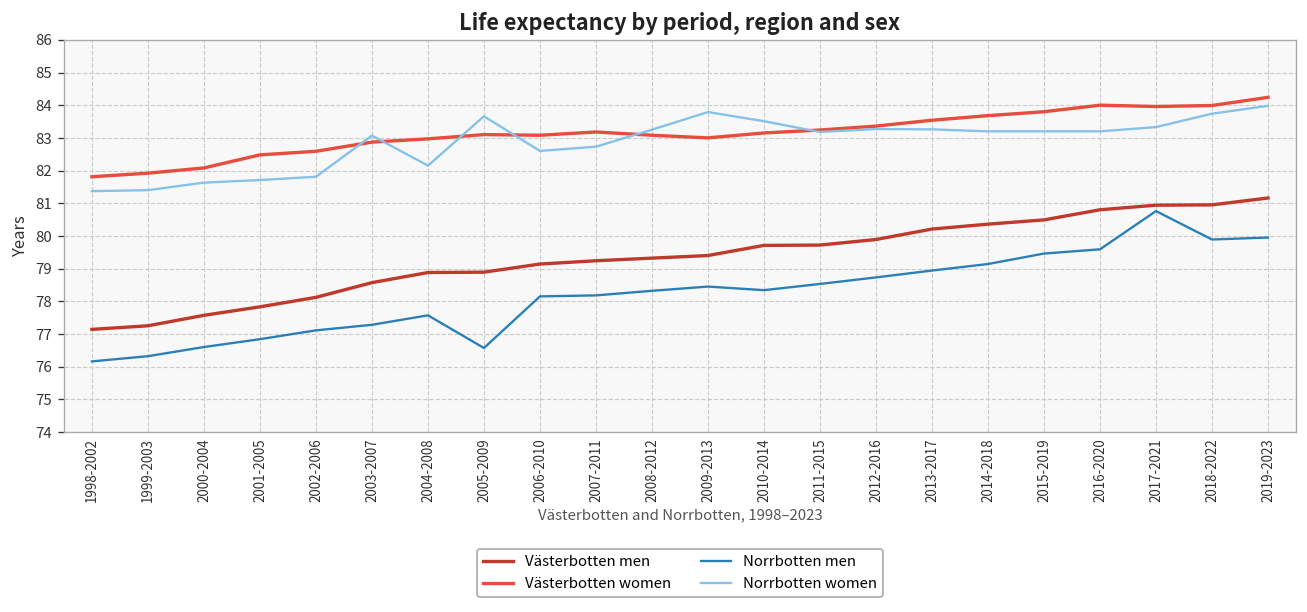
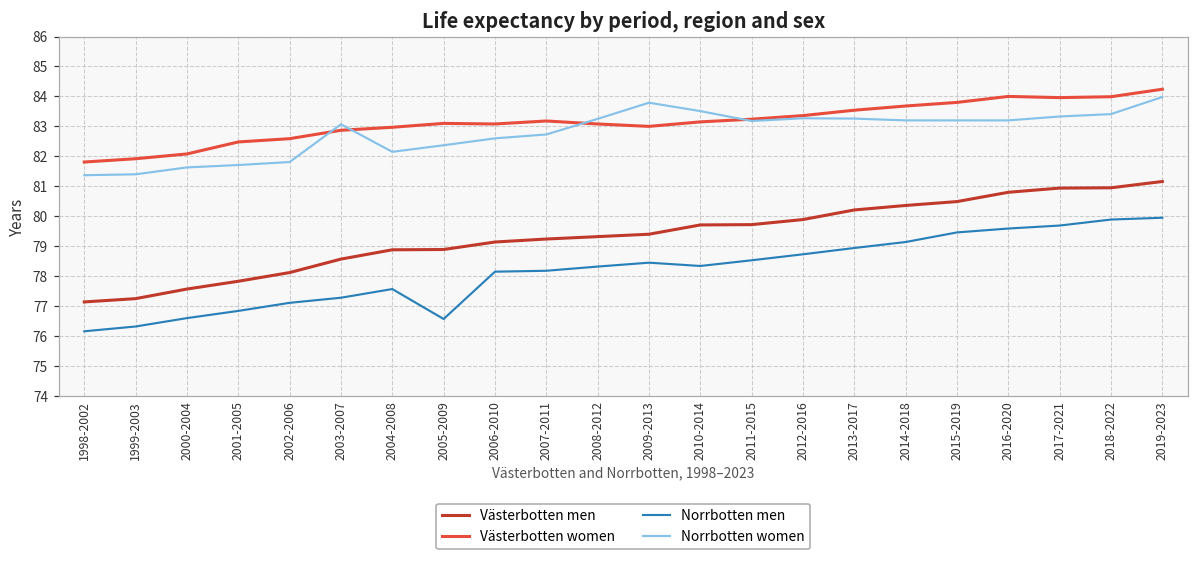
Norrbotten women, 2005-2009: 83.7 -> 82.4
Norrbotten men, 2017-2021: 80.8 -> 79.7
Norrbotten women, 2018-2022: 83.7 -> 83.4
